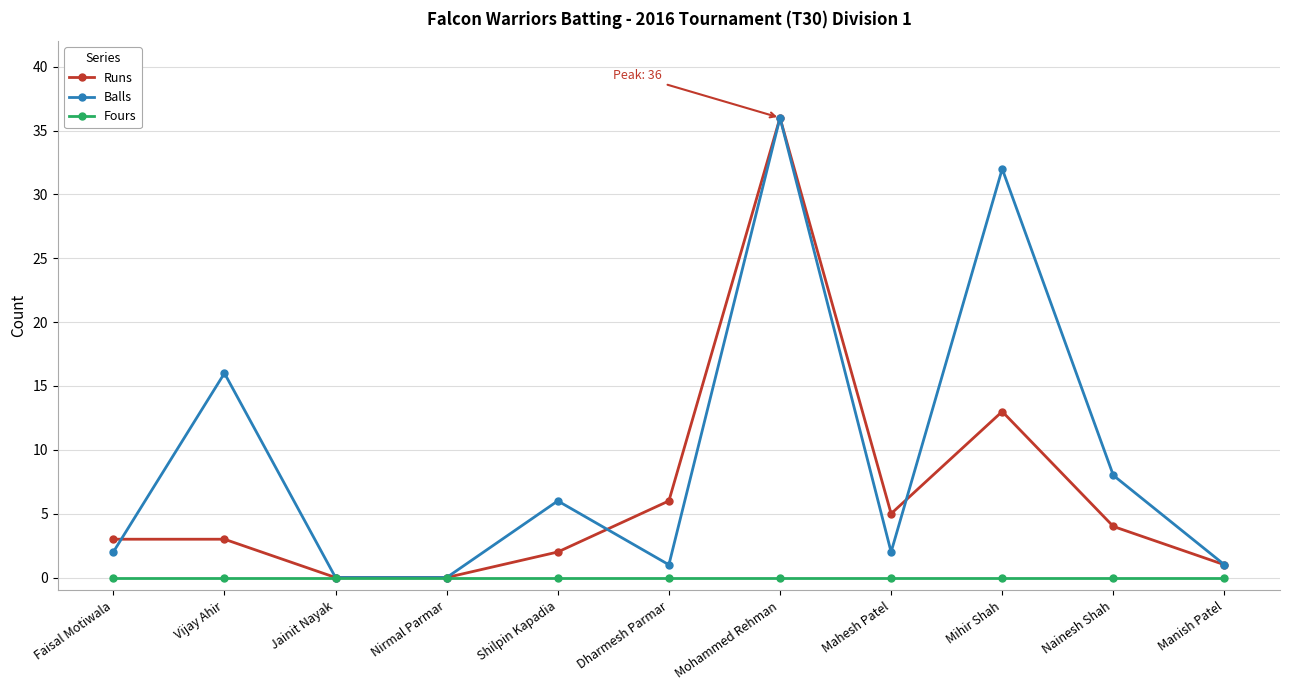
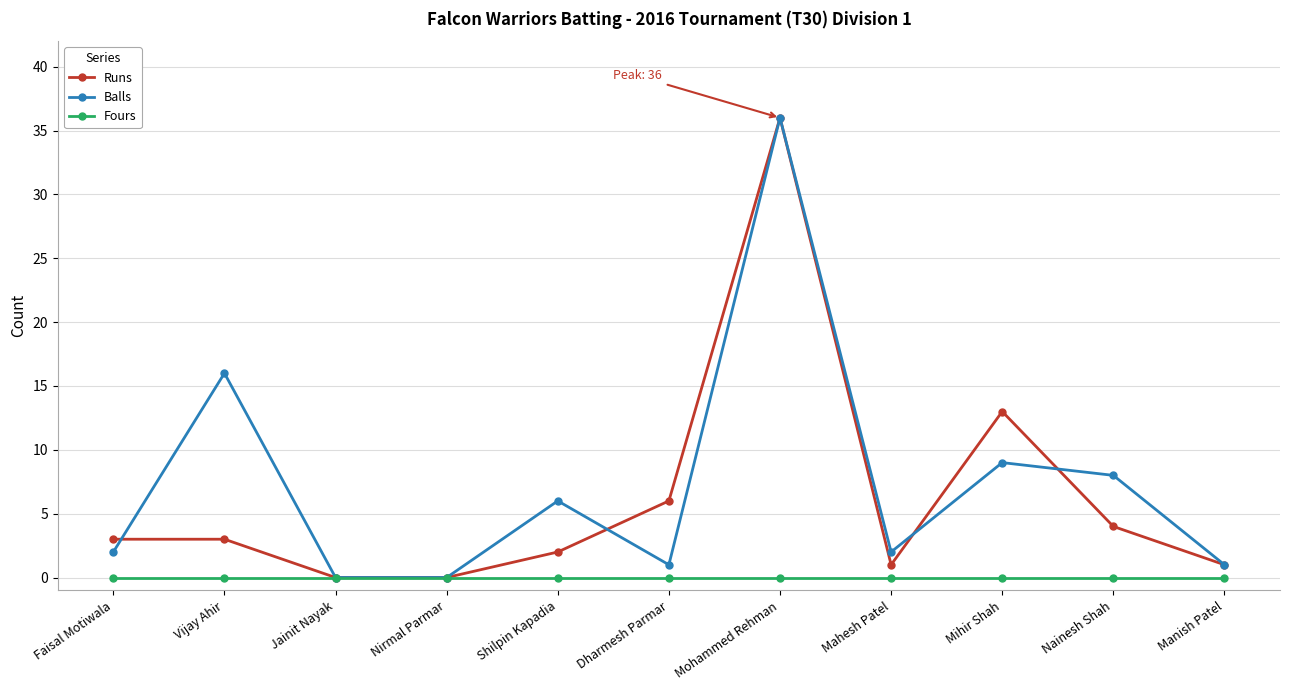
Runs, Mahesh Patel: 5 -> 1
Balls, Mihir Shah: 32 -> 9
